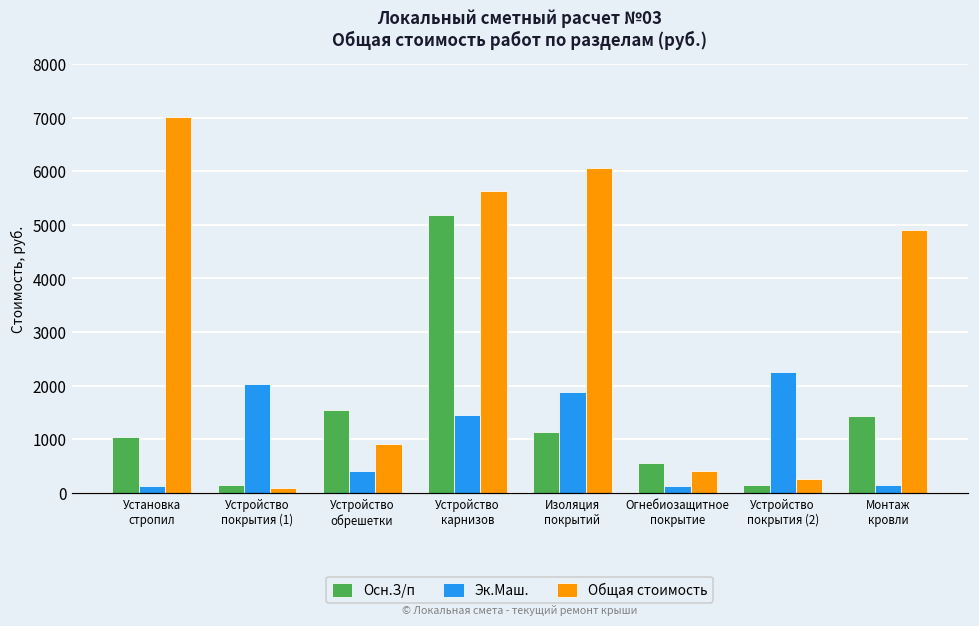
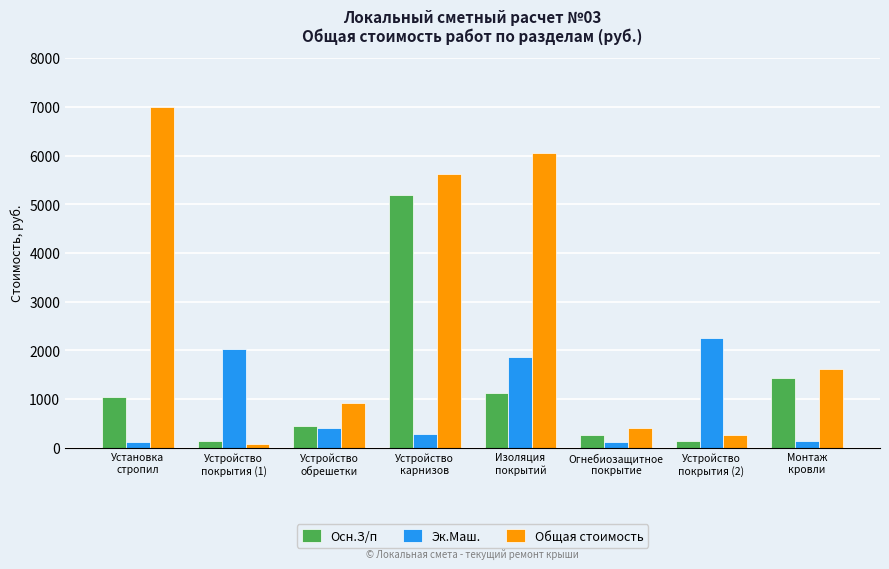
Осн.З/п, Устройство обрешетки: 1500 -> 500
Эк.Маш., Устройство карнизов: 1400 -> 300
Осн.З/п, Огнебиозащитное покрытие: 600 -> 300
Общая стоимость, Монтаж кровли: 4900 -> 1600
